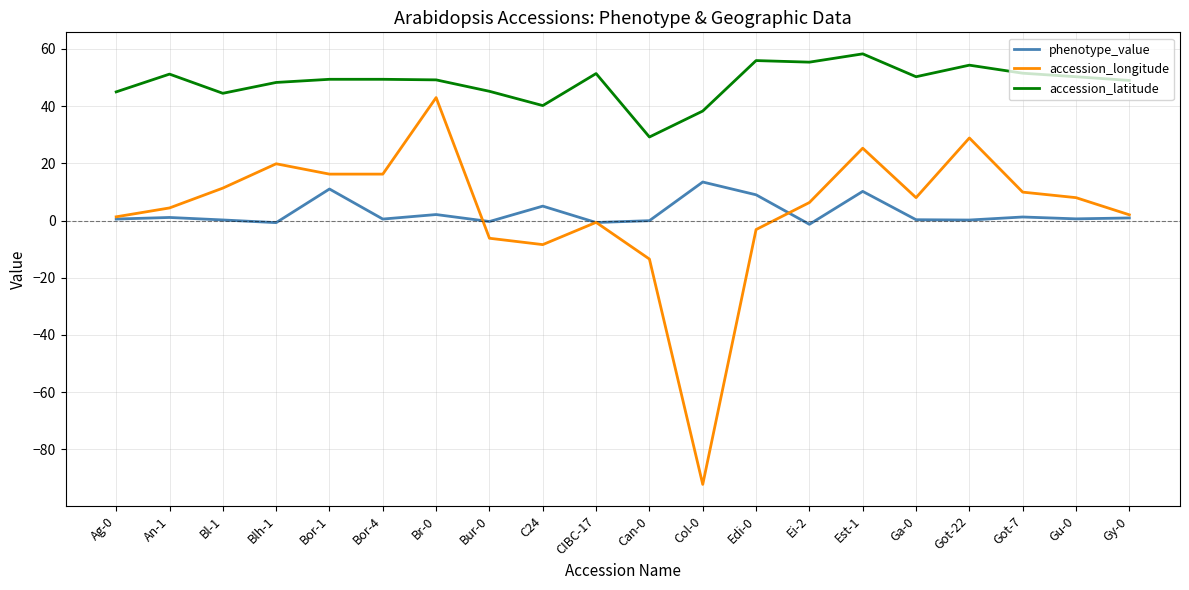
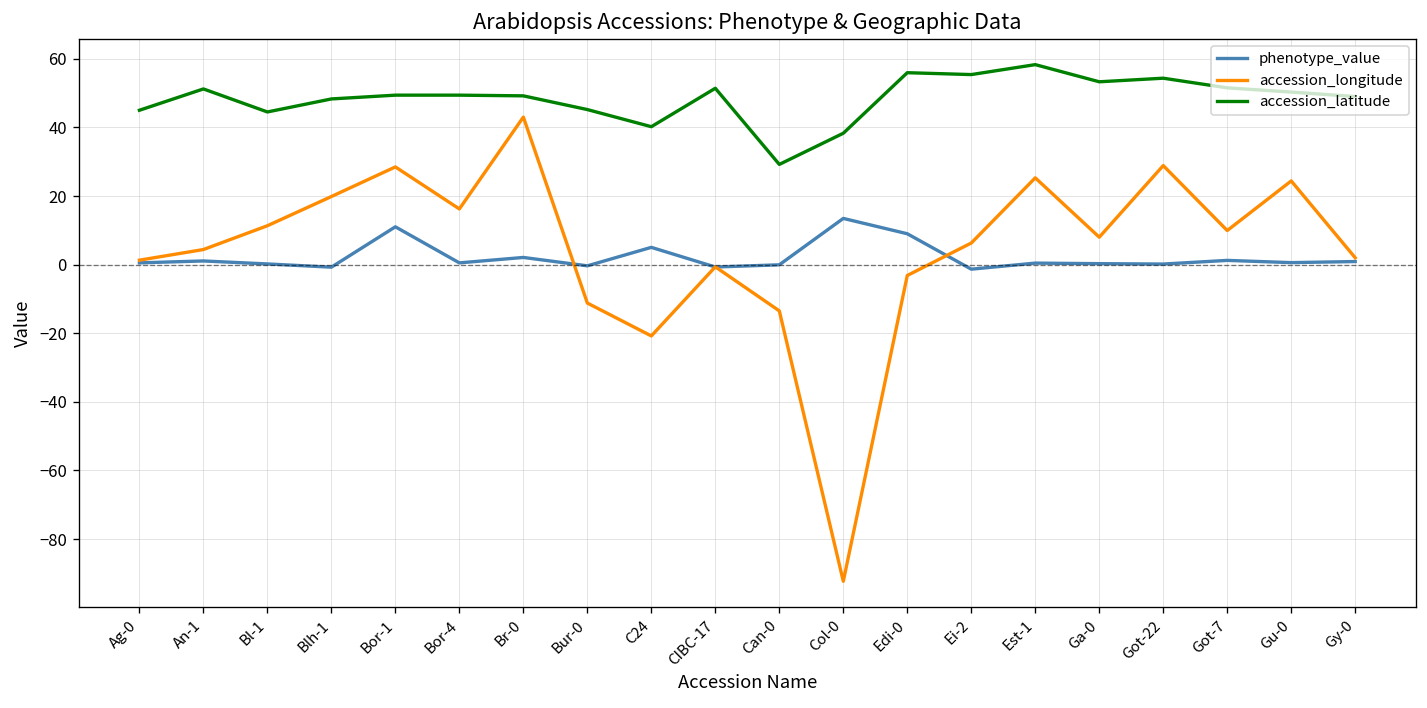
accession_longitude, Bor-1: 16 -> 28
accession_longitude, Bur-0: -6 -> -11
accession_longitude, C24: -8 -> -21
phenotype_value, Est-1: 10 -> 0
accession_latitude, Ga-0: 50 -> 53
accession_longitude, Gu-0: 8 -> 24
